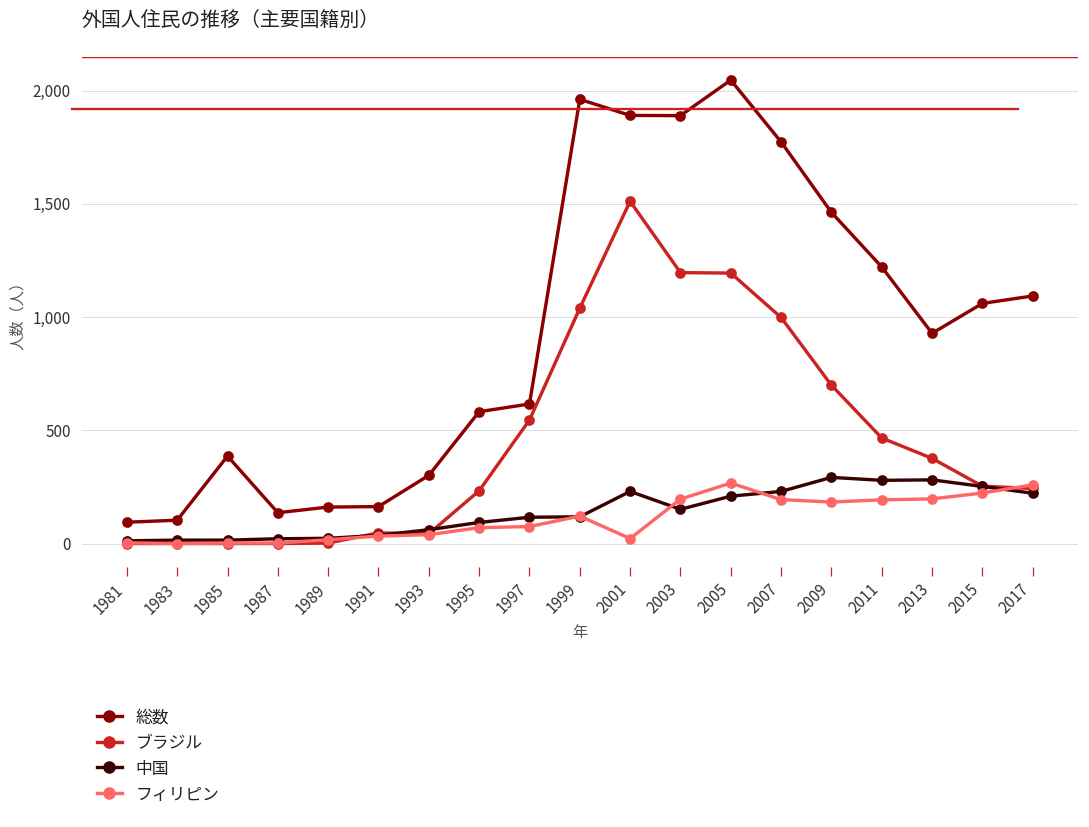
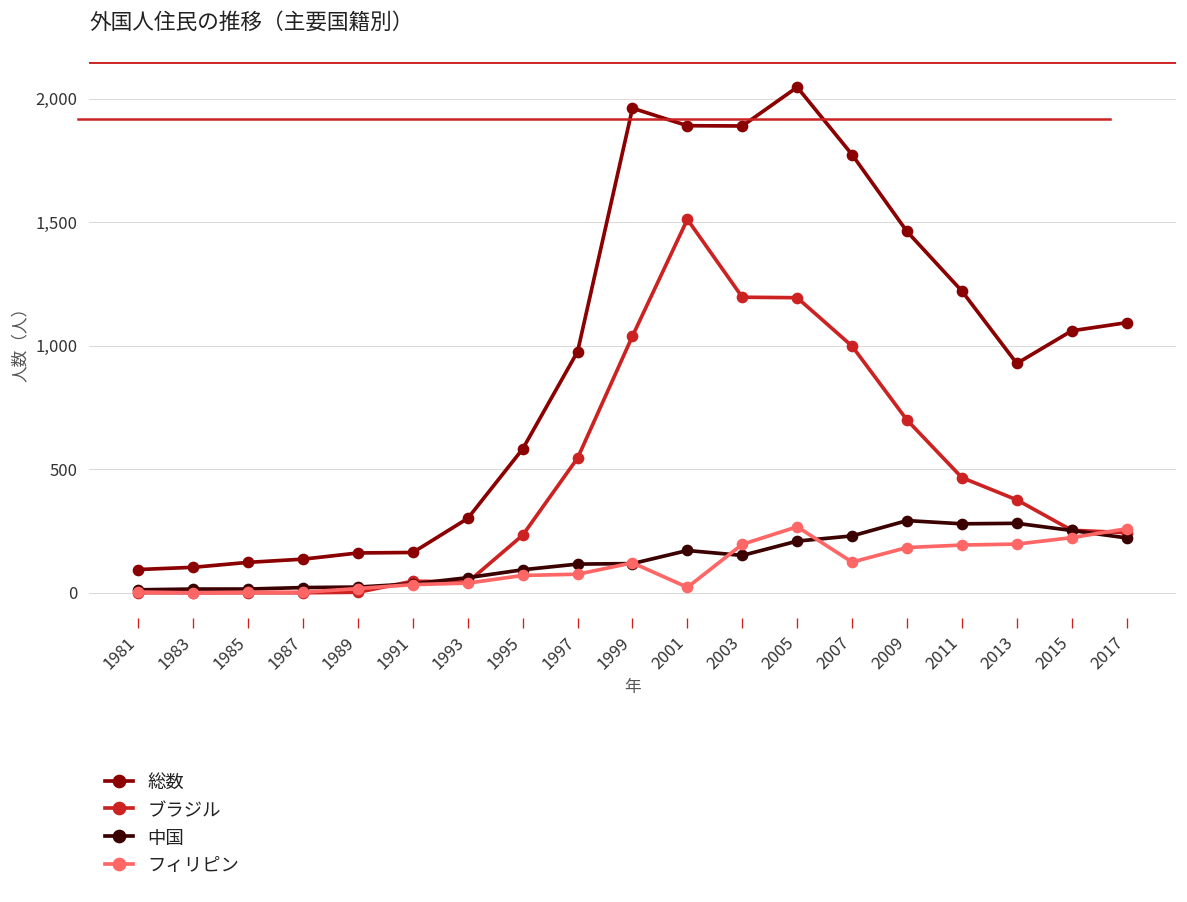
総数, 1985: 390 -> 120
総数, 1997: 620 -> 980
中国, 2001: 230 -> 170
フィリピン, 2007: 190 -> 120
